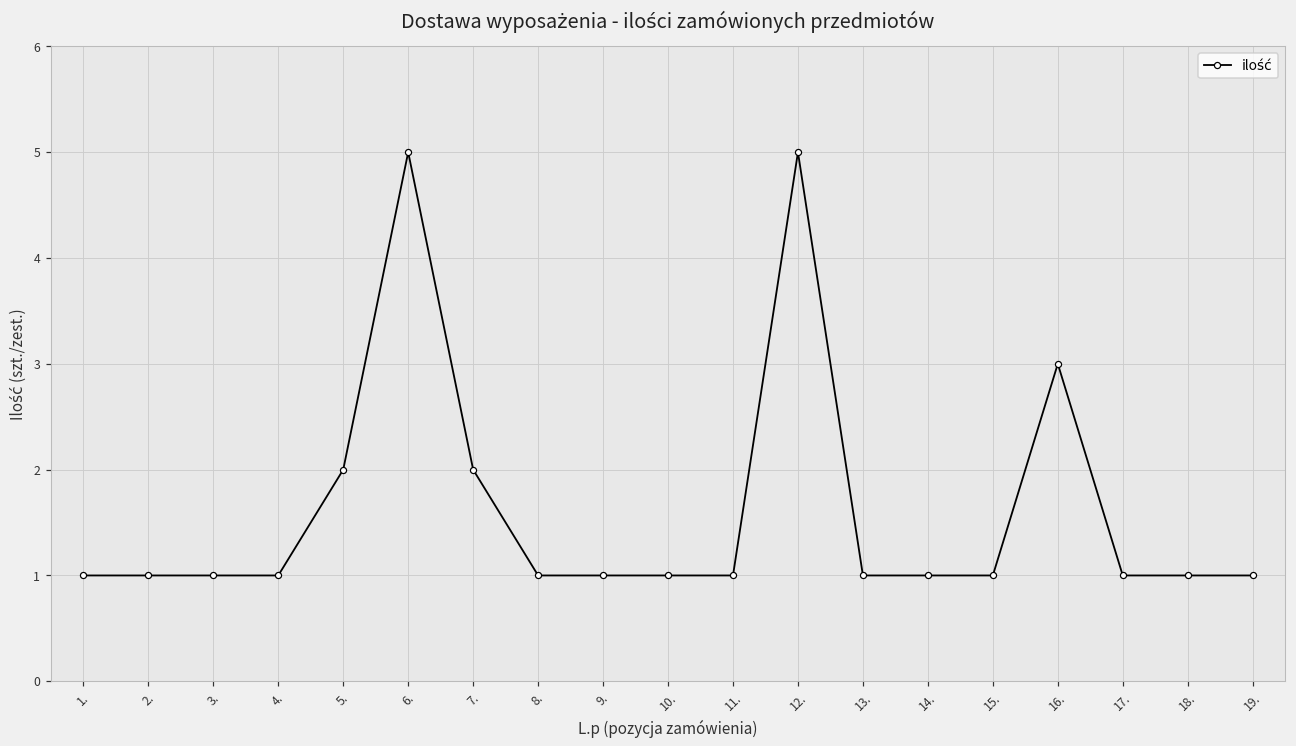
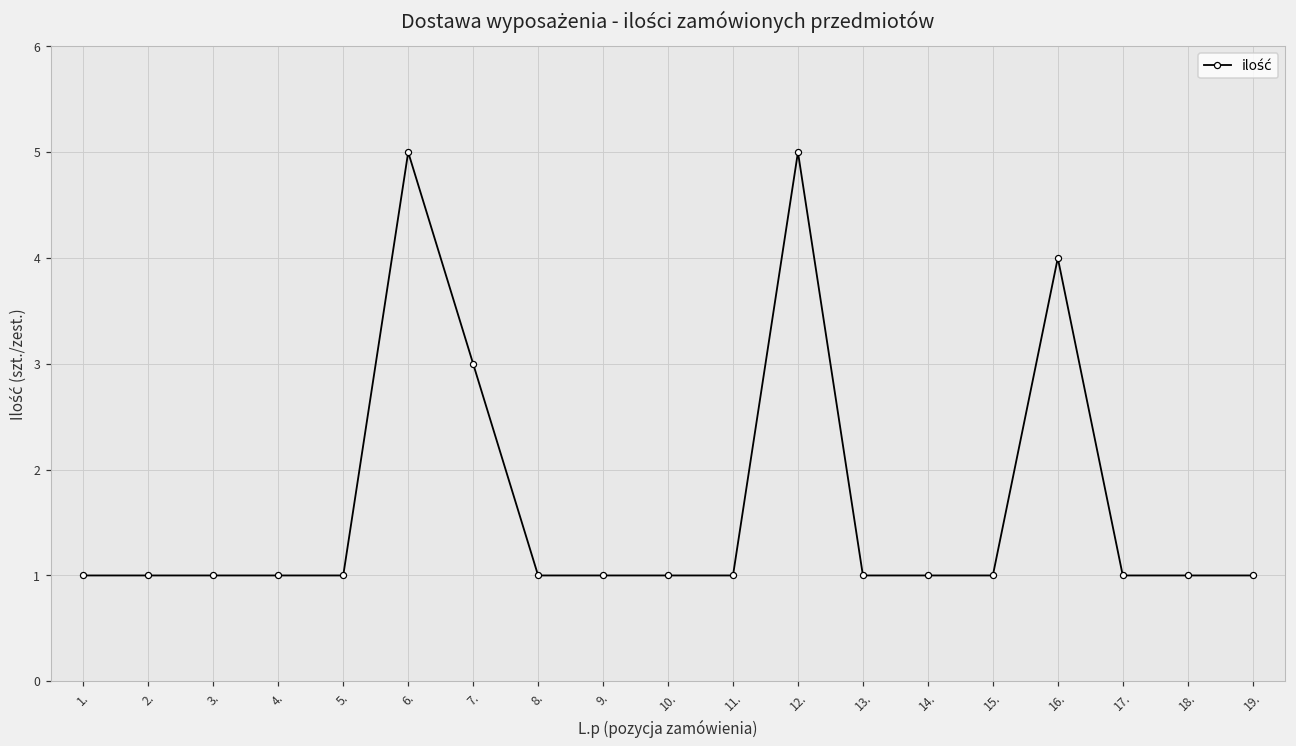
5.: 2 -> 1
7.: 2 -> 3
16.: 3 -> 4
